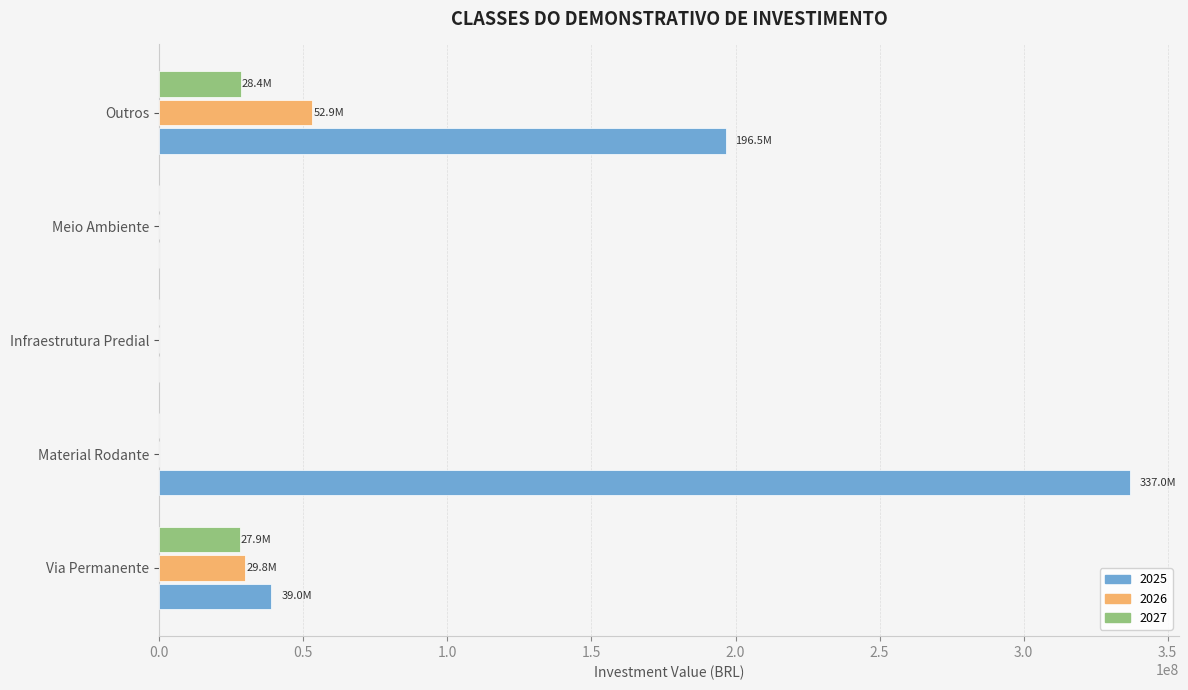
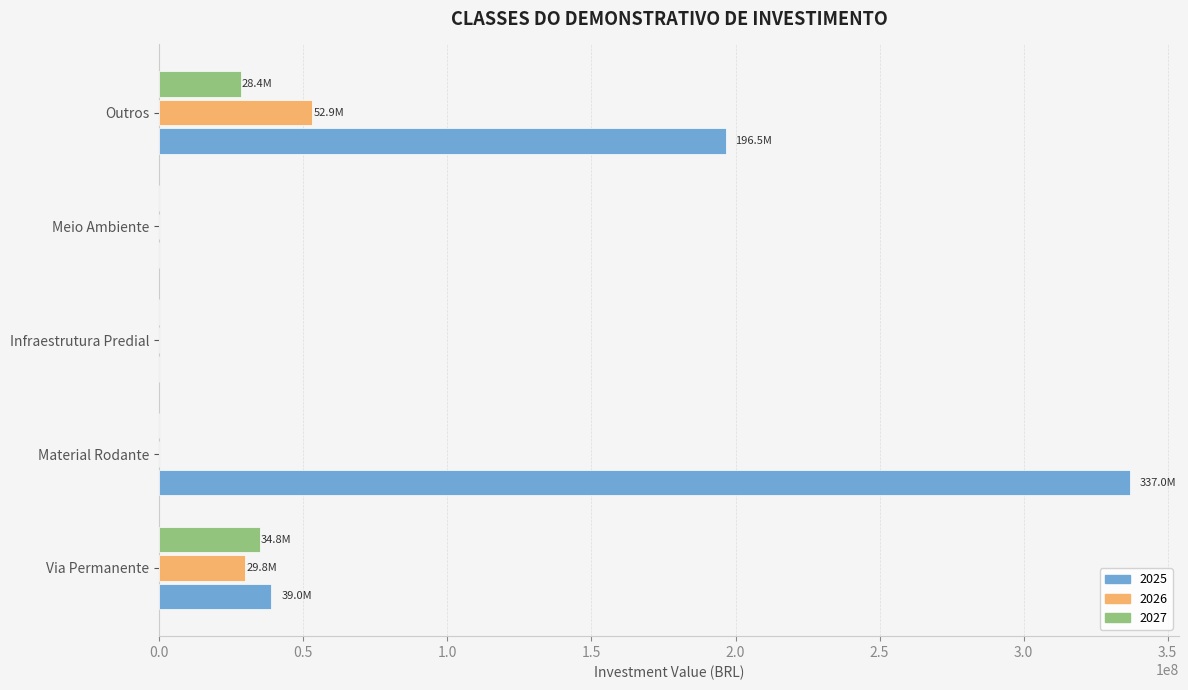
2027, Via Permanente: 27.9M -> 34.8M
